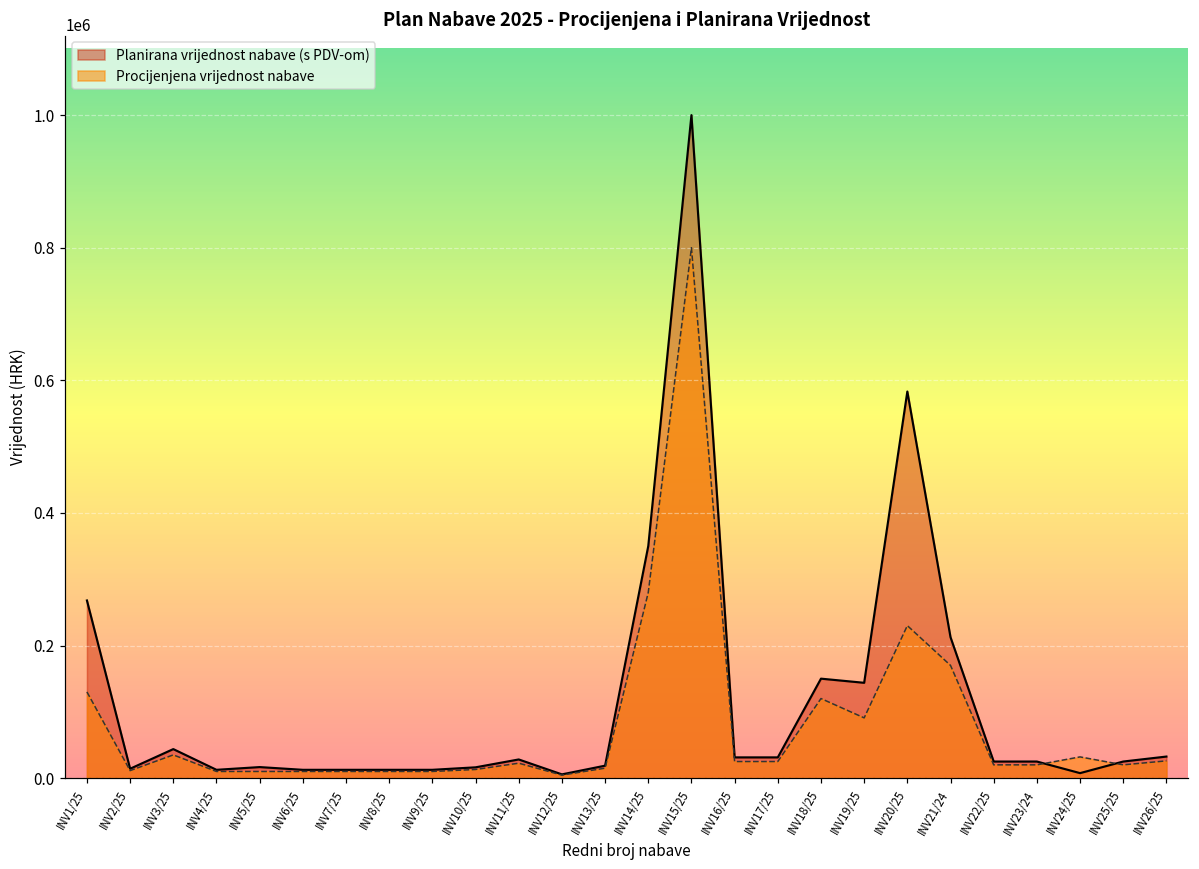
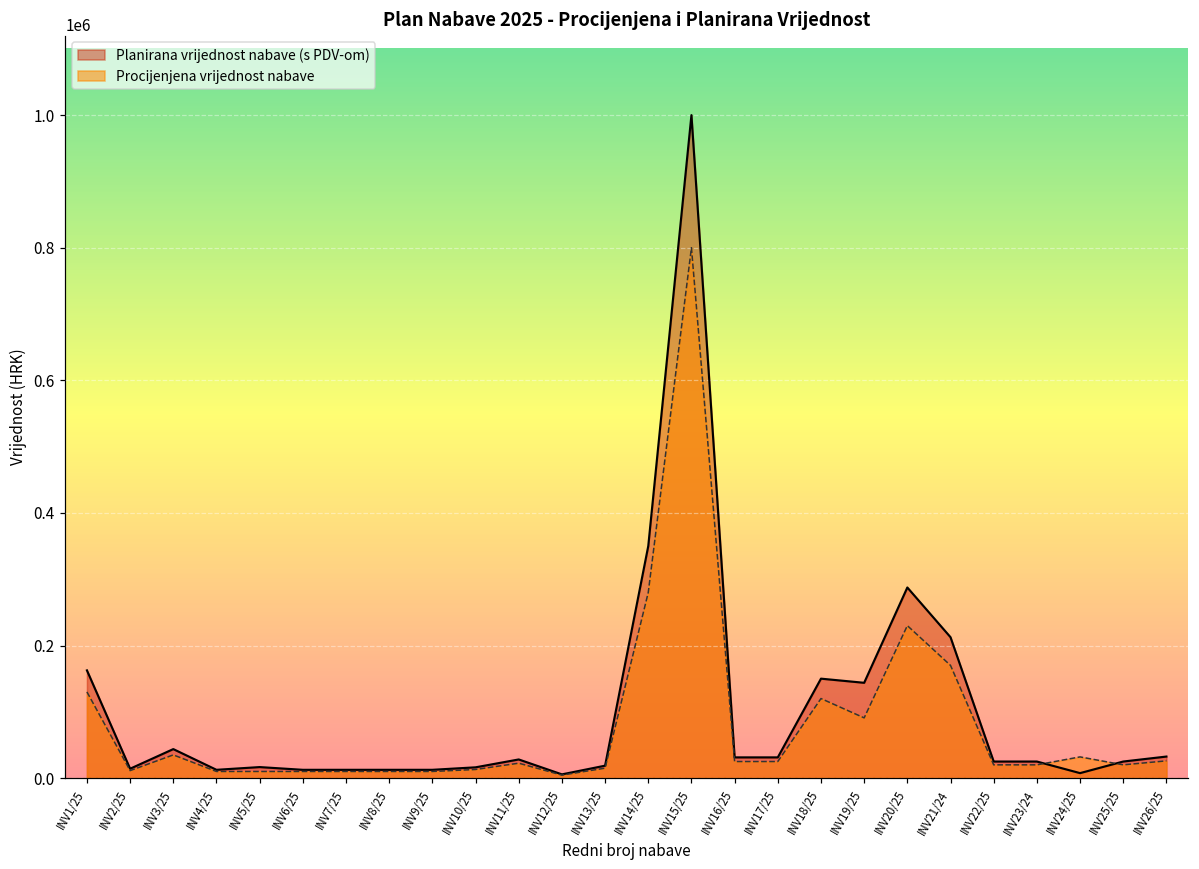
Planirana vrijednost nabave (s PDV-om), INV1/25: 270000 -> 160000
Planirana vrijednost nabave (s PDV-om), INV20/25: 580000 -> 290000
